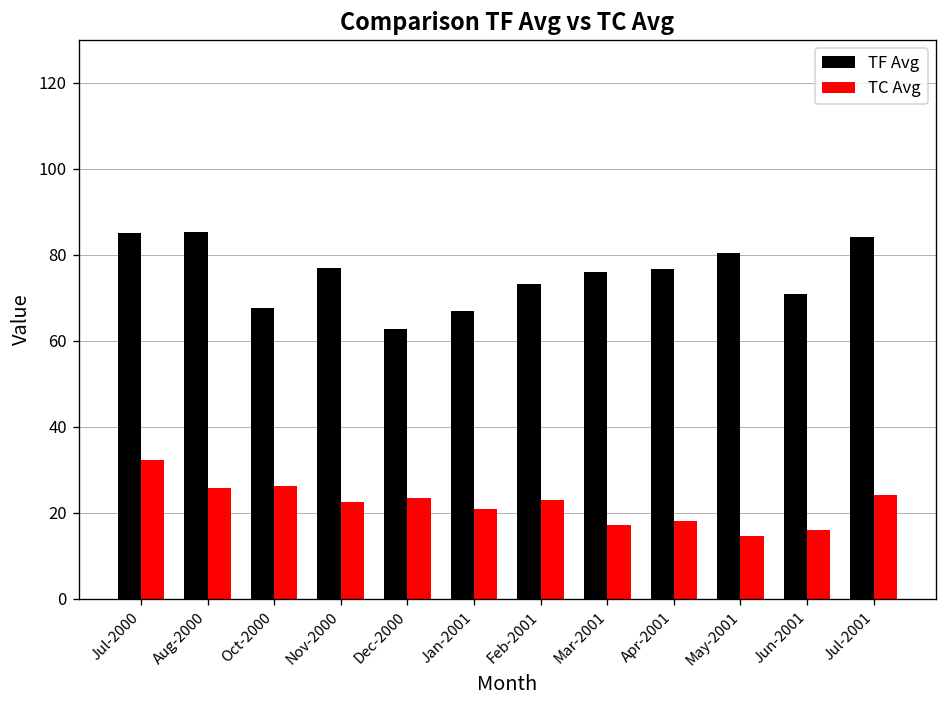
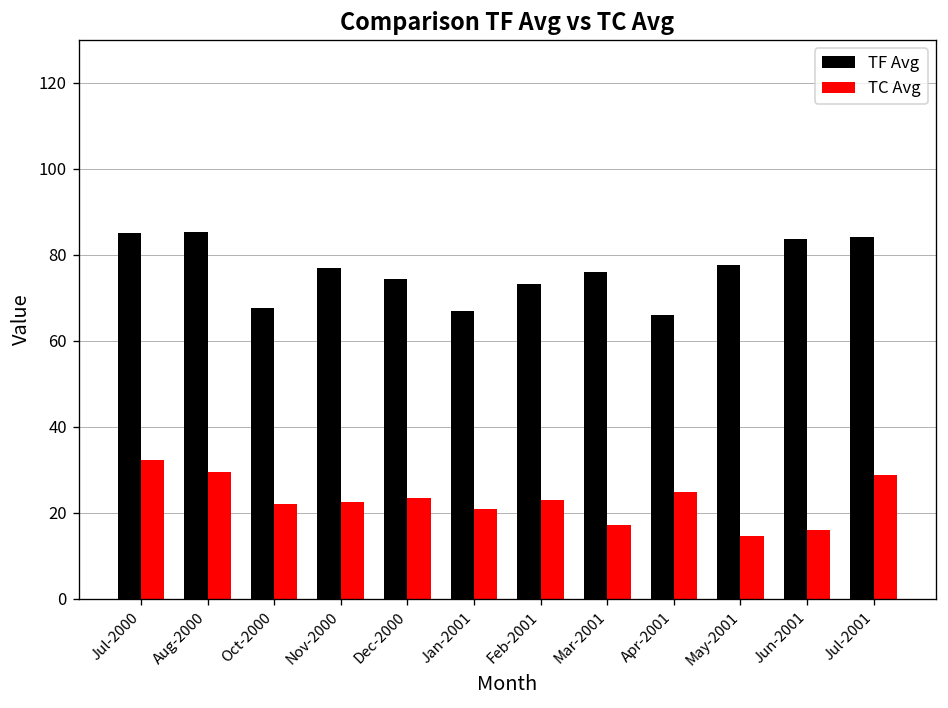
TC Avg, Aug-2000: 26 -> 30
TC Avg, Oct-2000: 26 -> 22
TF Avg, Dec-2000: 63 -> 74
TF Avg, Apr-2001: 77 -> 66
TC Avg, Apr-2001: 18 -> 25
TF Avg, May-2001: 80 -> 78
TF Avg, Jun-2001: 71 -> 84
TC Avg, Jul-2001: 24 -> 29
